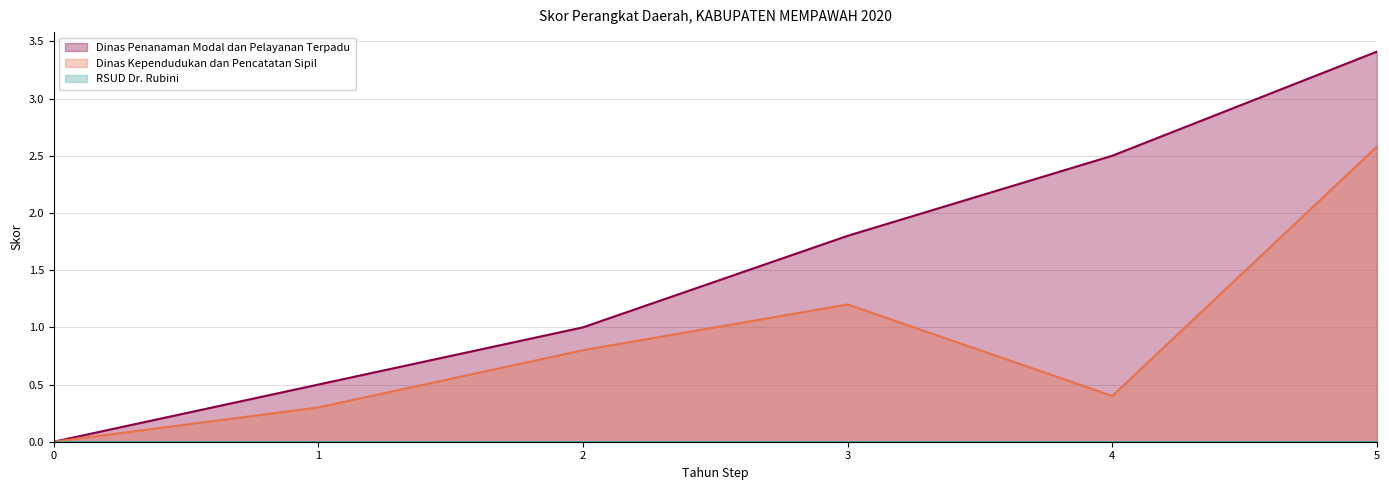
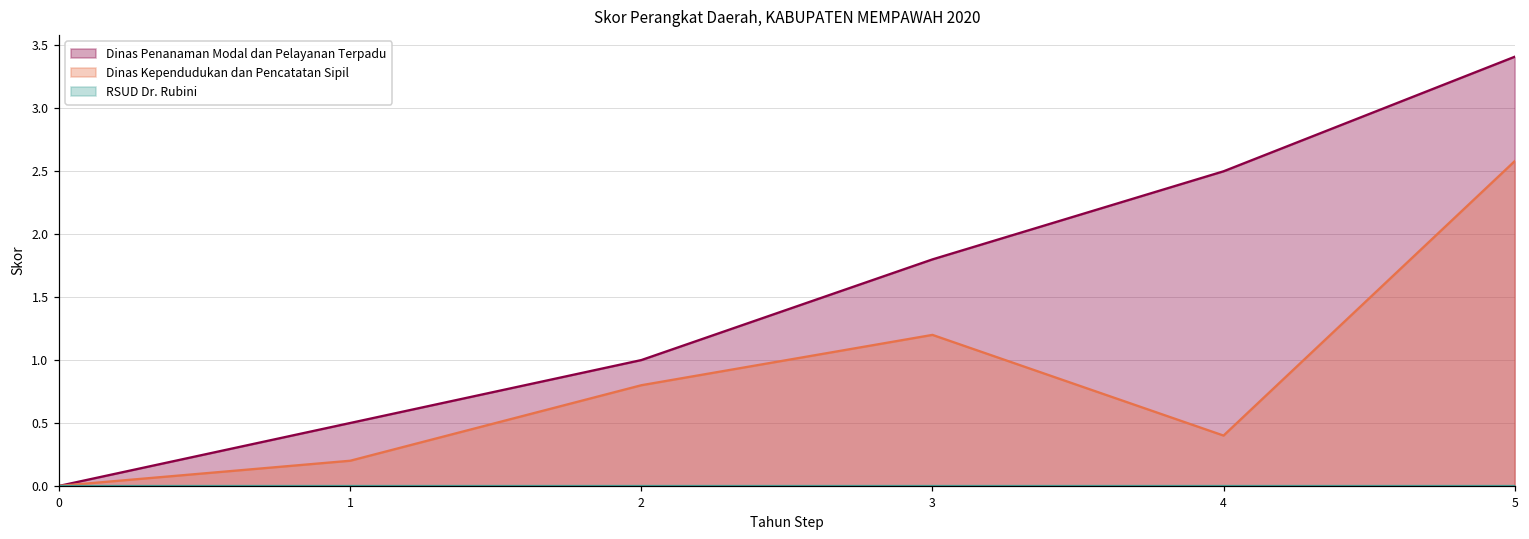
Dinas Kependudukan dan Pencatatan Sipil, 1: 0.3 -> 0.2
